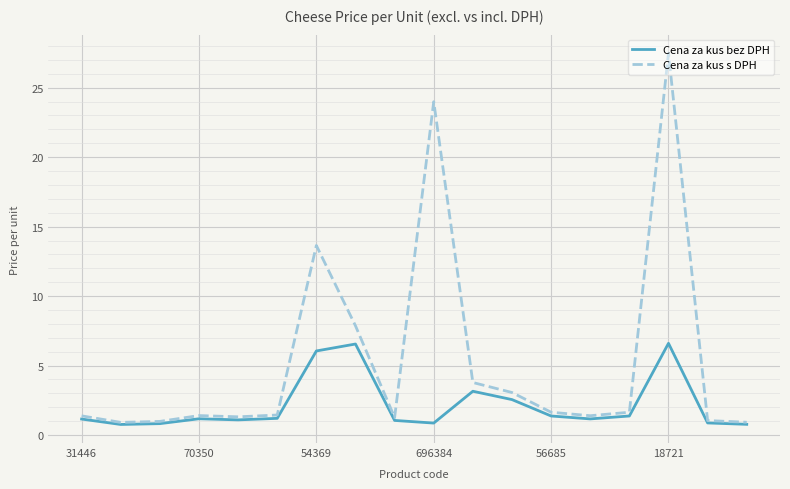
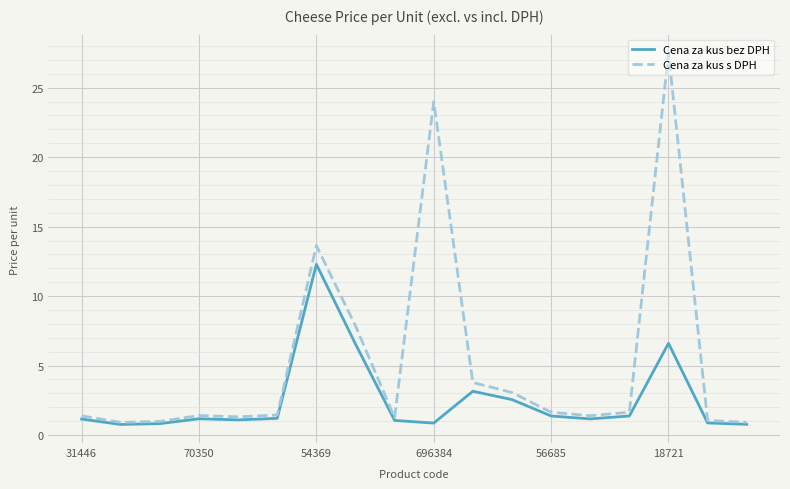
Cena za kus bez DPH, 54369: 6.1 -> 12.3
